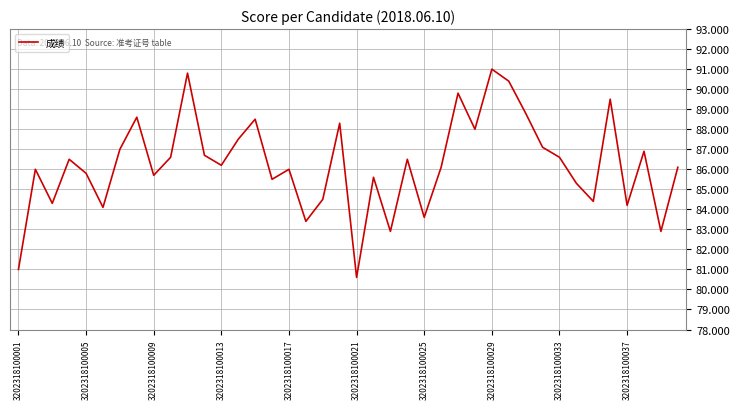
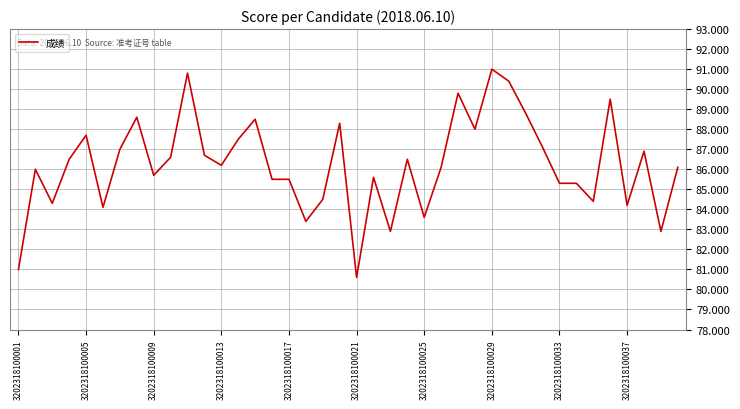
3202318100005: 85.8 -> 87.7
3202318100017: 86.0 -> 85.5
3202318100033: 86.6 -> 85.3
